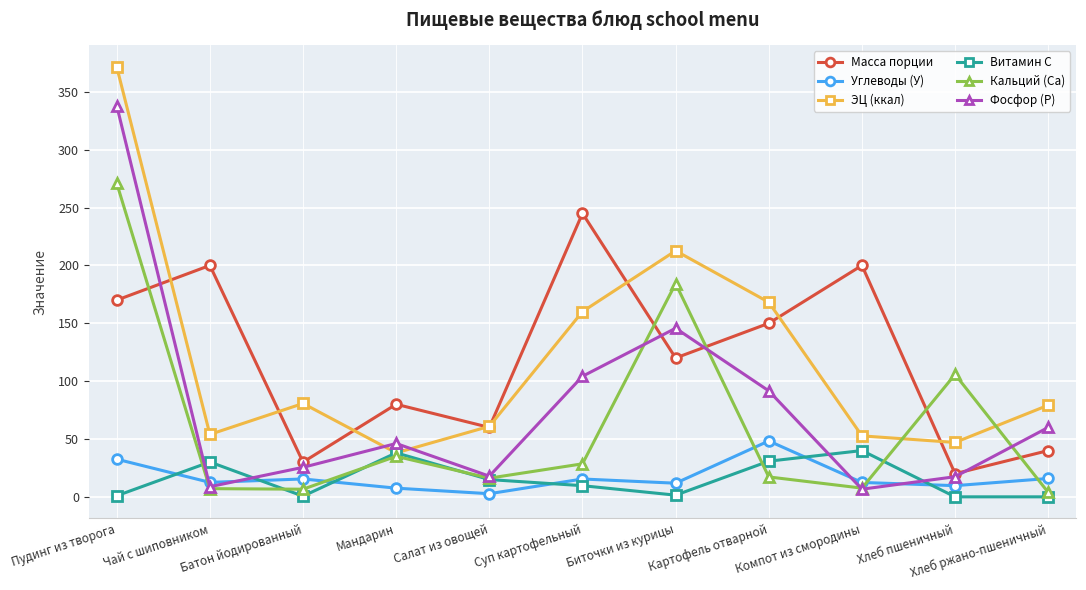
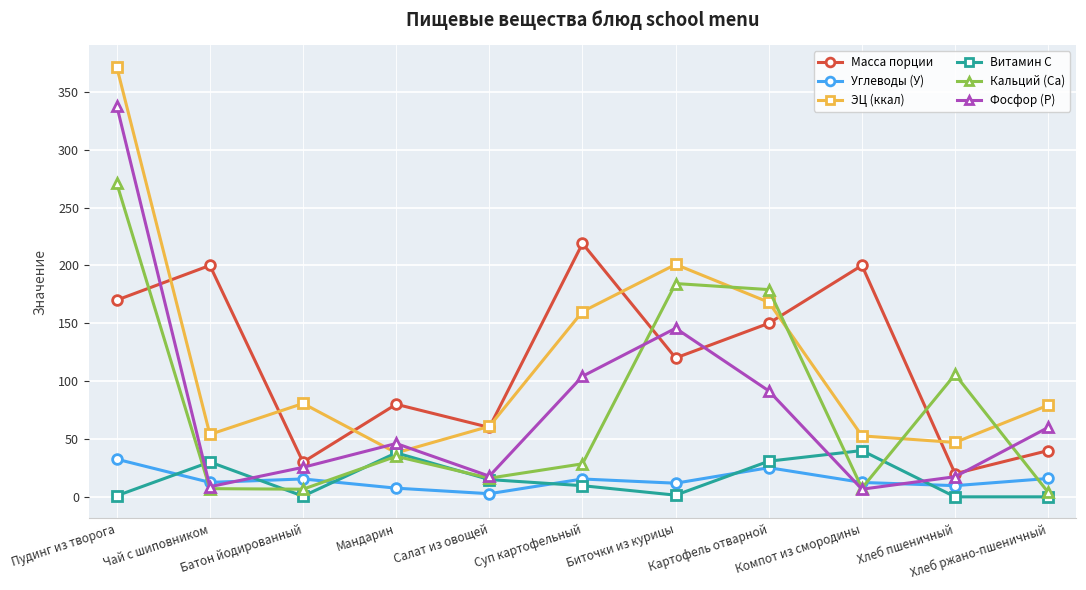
Масса порции, Суп картофельный: 245 -> 219
ЭЦ (ккал), Биточки из курицы: 213 -> 201
Углеводы (У), Картофель отварной: 48 -> 25
Кальций (Ca), Картофель отварной: 17 -> 179
